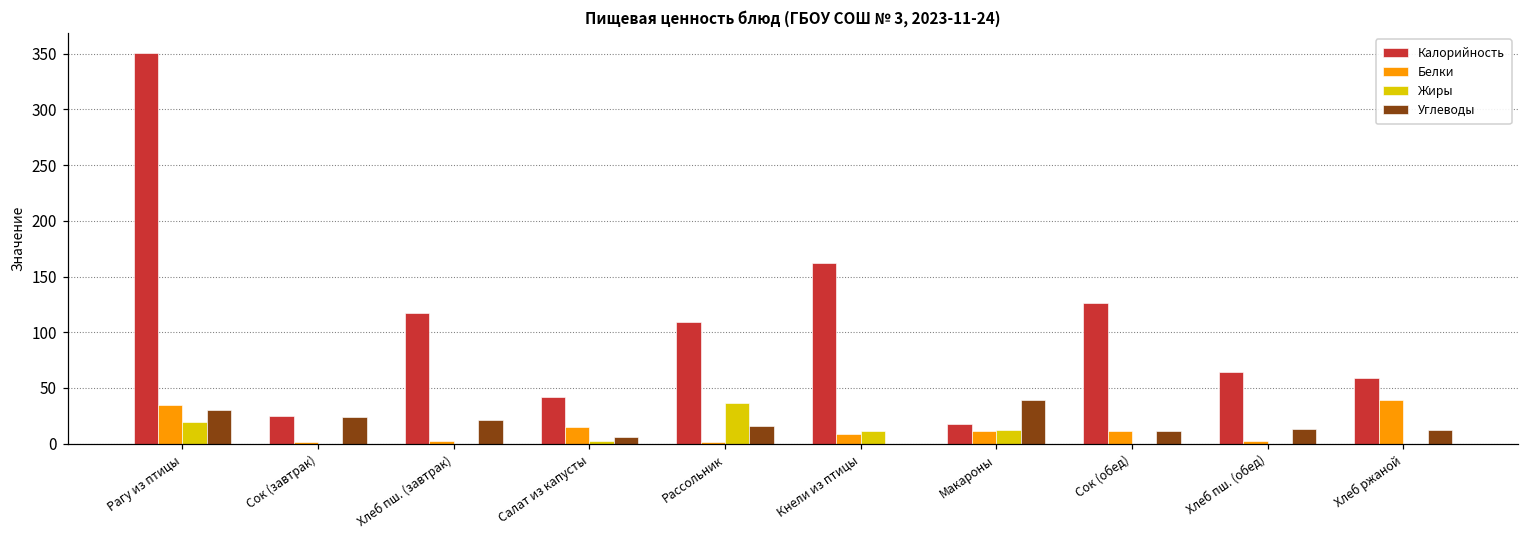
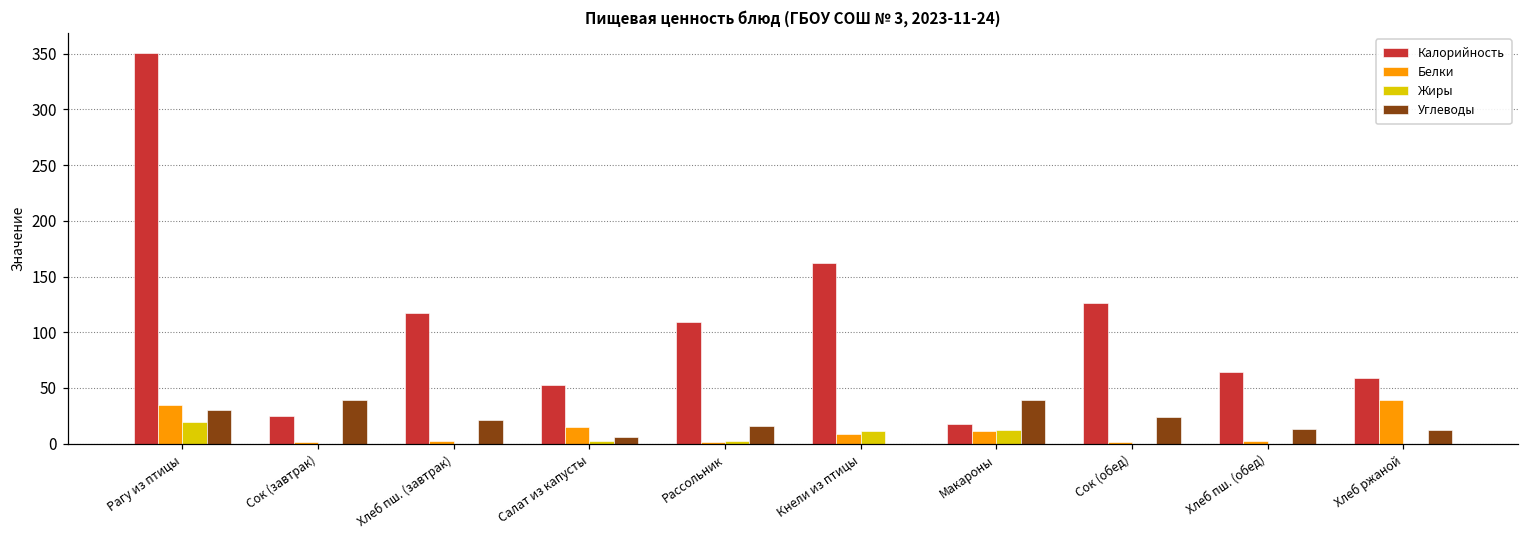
Углеводы, Сок (завтрак): 24 -> 39
Калорийность, Салат из капусты: 42 -> 53
Жиры, Рассольник: 36 -> 2
Белки, Сок (обед): 11 -> 1
Углеводы, Сок (обед): 11 -> 24
